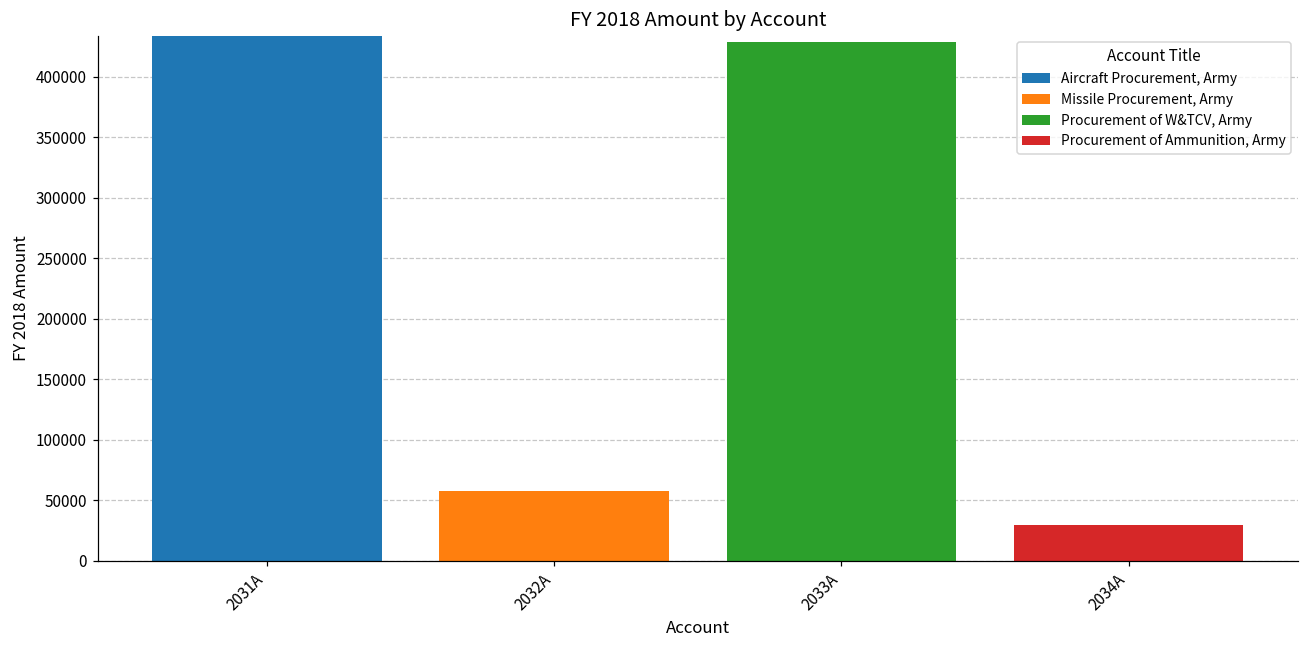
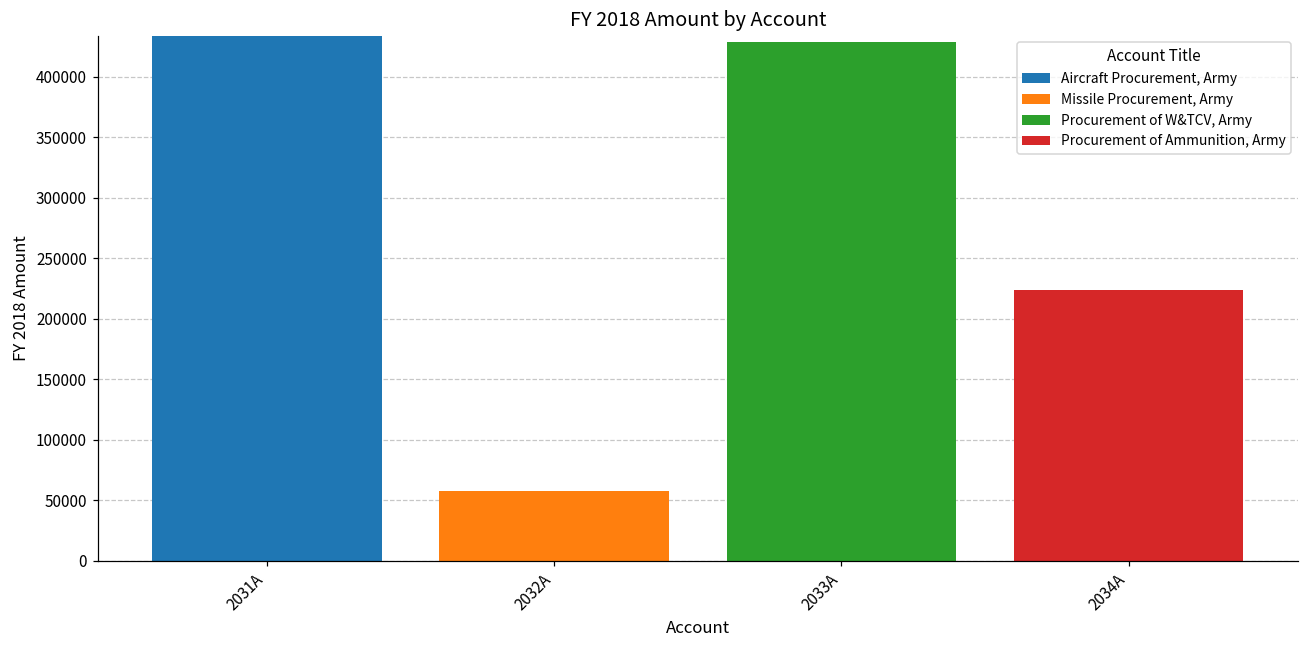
Procurement of Ammunition, Army, 2034A: 30000 -> 223000
